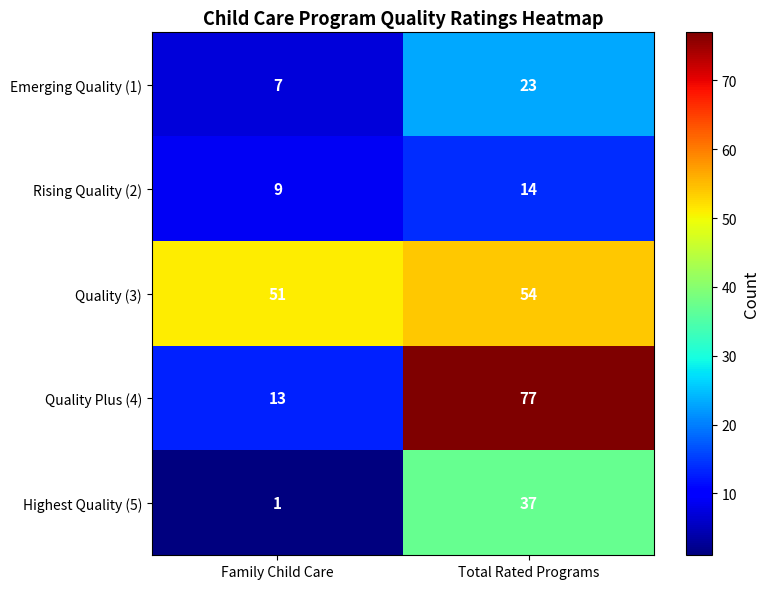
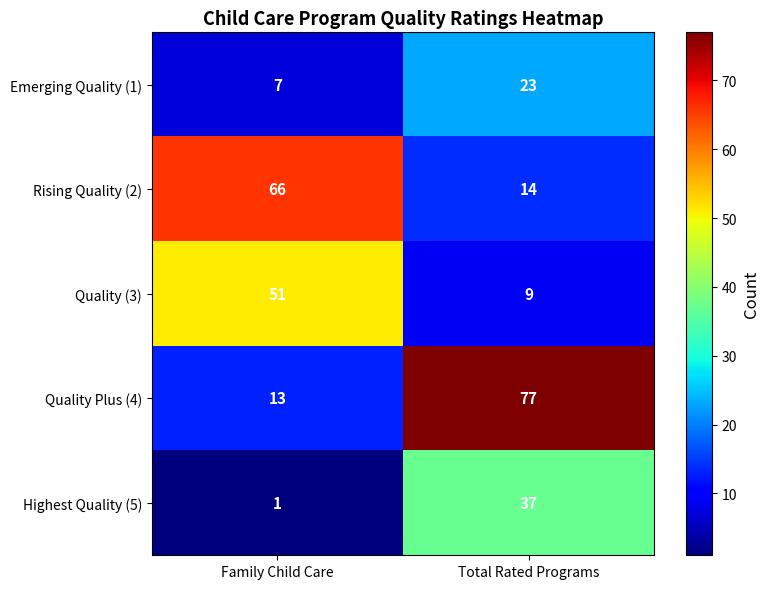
Rising Quality (2), Family Child Care: 9 -> 66
Quality (3), Total Rated Programs: 54 -> 9
